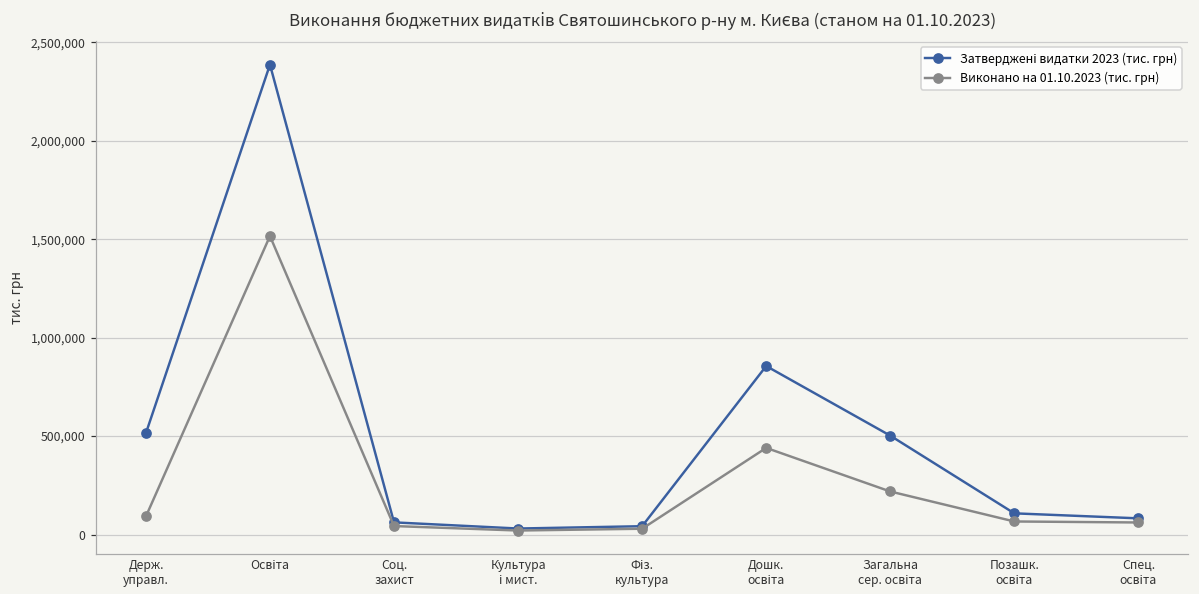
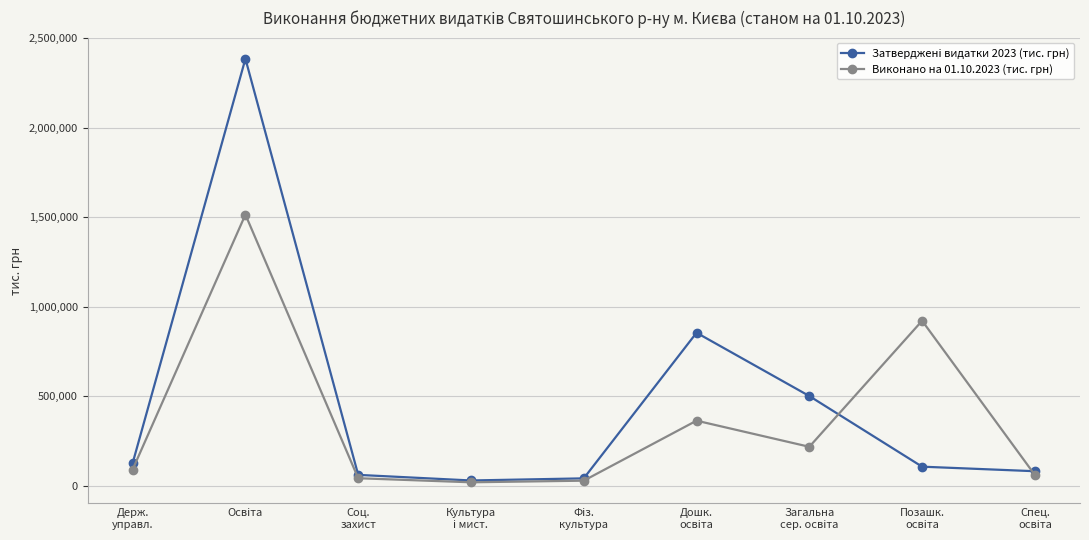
Затверджені видатки 2023 (тис. грн), Держ. управл.: 510,000 -> 130,000
Виконано на 01.10.2023 (тис. грн), Дошк. освіта: 440,000 -> 360,000
Виконано на 01.10.2023 (тис. грн), Позашк. освіта: 70,000 -> 920,000
